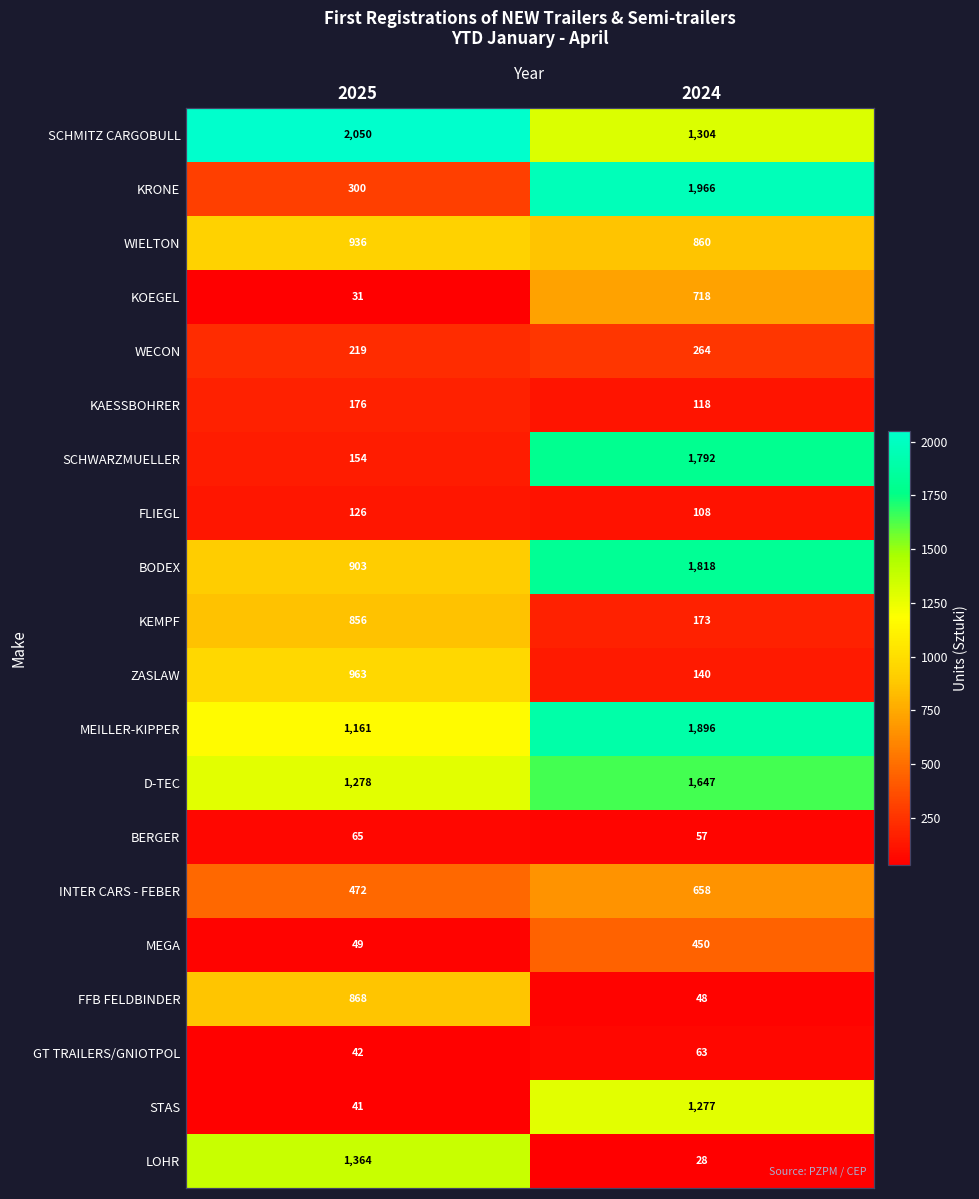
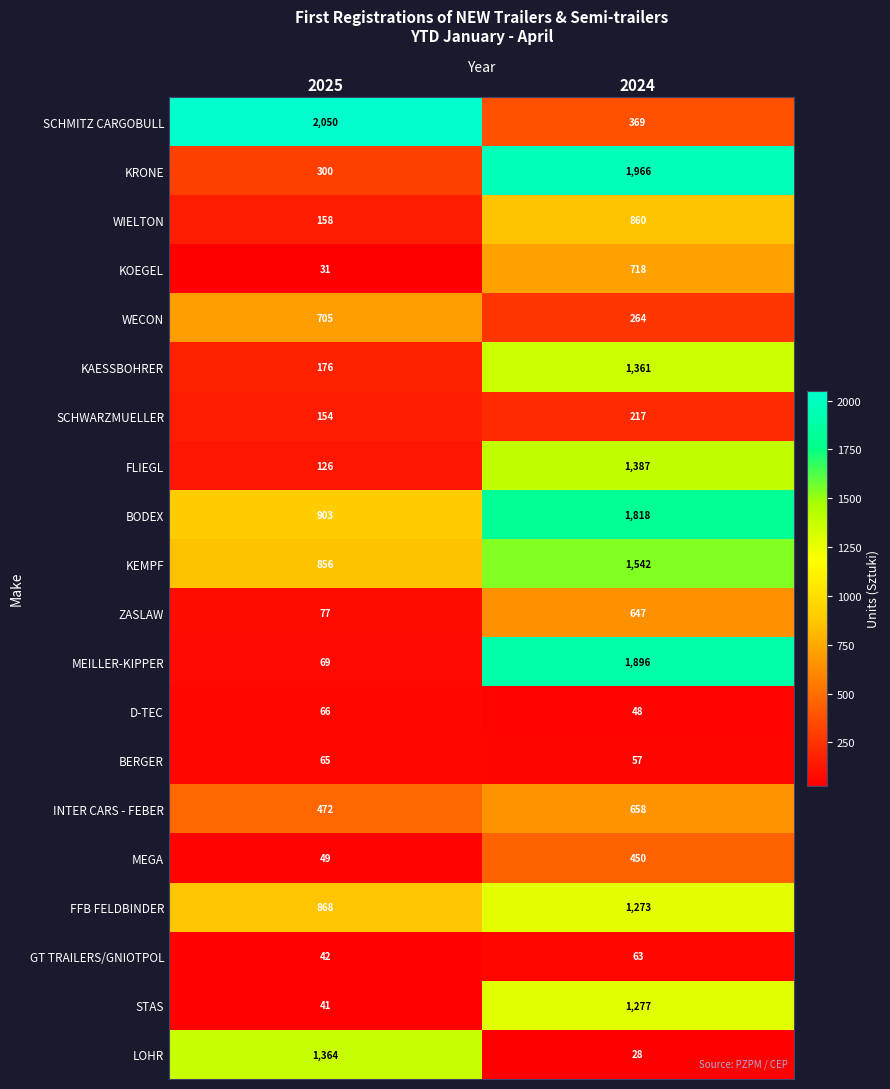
SCHMITZ CARGOBULL, 2024: 1,304 -> 369
WIELTON, 2025: 936 -> 158
WECON, 2025: 219 -> 705
KAESSBOHRER, 2024: 118 -> 1,361
SCHWARZMUELLER, 2024: 1,792 -> 217
FLIEGL, 2024: 108 -> 1,387
KEMPF, 2024: 173 -> 1,542
ZASLAW, 2025: 963 -> 77
ZASLAW, 2024: 140 -> 647
MEILLER-KIPPER, 2025: 1,161 -> 69
D-TEC, 2025: 1,278 -> 66
D-TEC, 2024: 1,647 -> 48
FFB FELDBINDER, 2024: 48 -> 1,273
